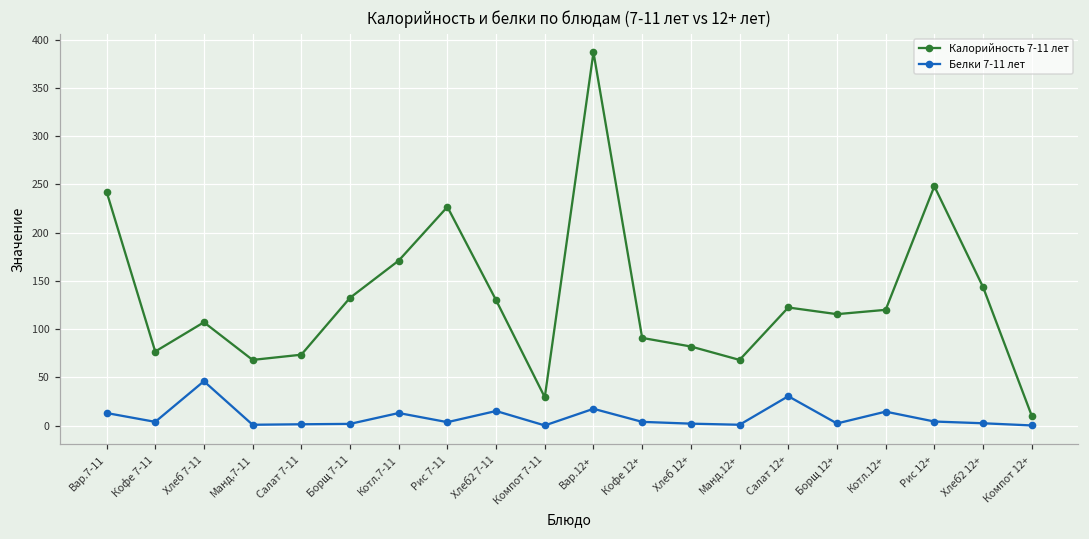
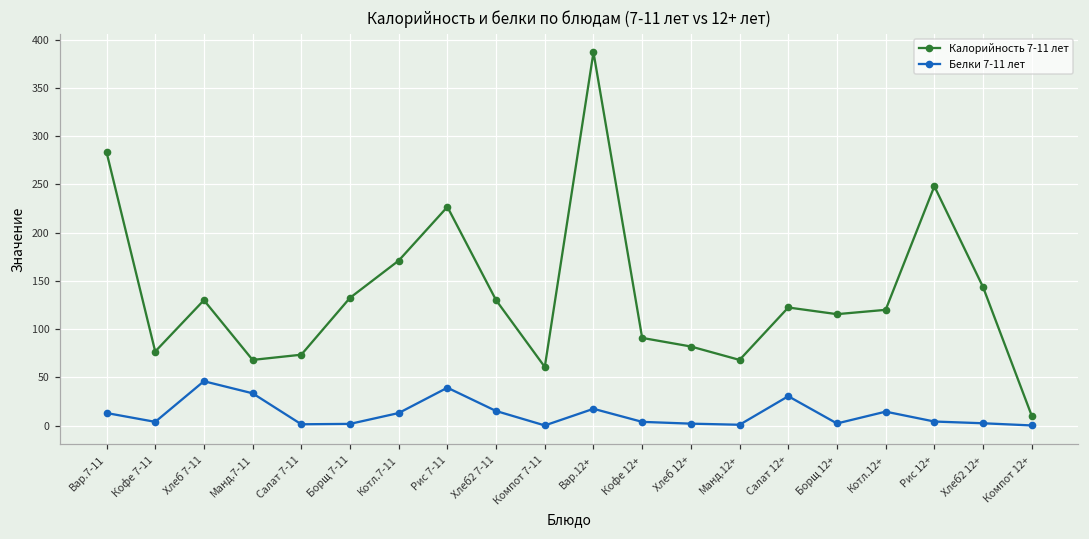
Калорийность 7-11 лет, Вар.7-11: 240 -> 280
Калорийность 7-11 лет, Хлеб 7-11: 110 -> 130
Белки 7-11 лет, Манд.7-11: 0 -> 30
Белки 7-11 лет, Рис 7-11: 0 -> 40
Калорийность 7-11 лет, Компот 7-11: 30 -> 60
